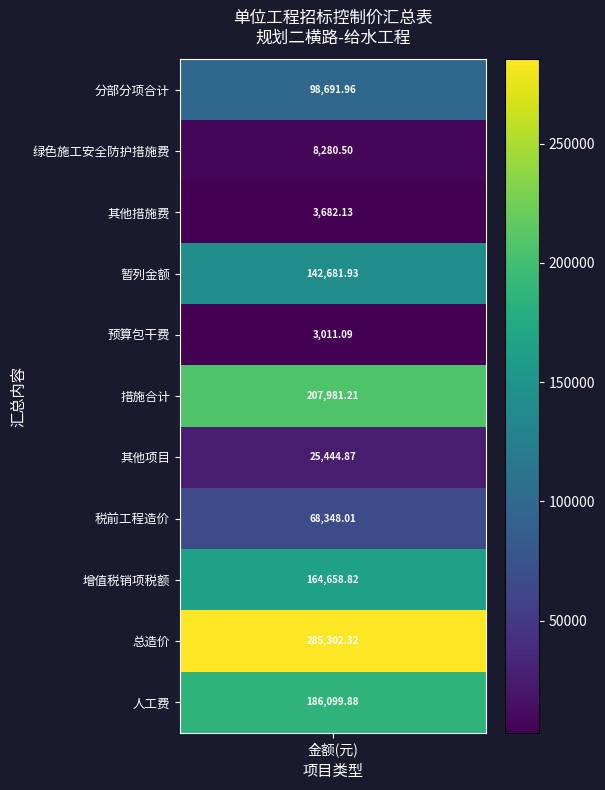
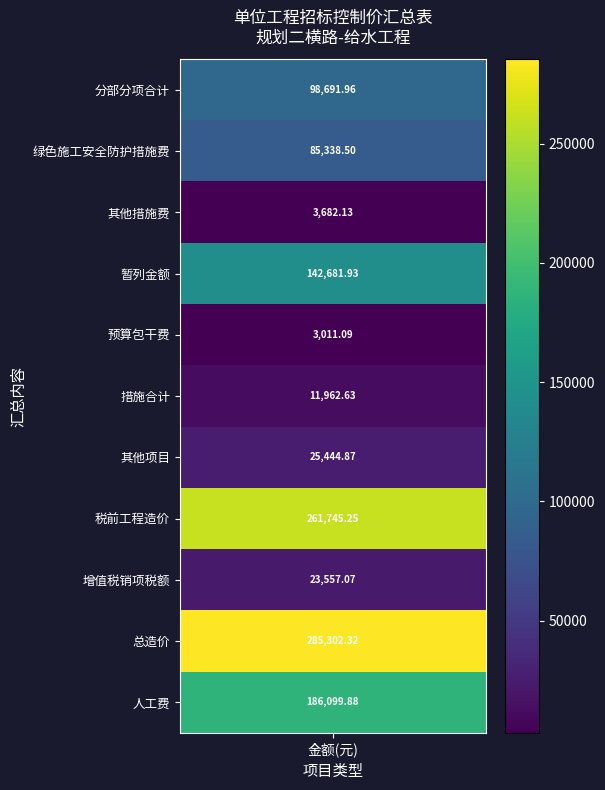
绿色施工安全防护措施费, 金额(元): 8,280.50 -> 85,338.50
措施合计, 金额(元): 207,981.21 -> 11,962.63
税前工程造价, 金额(元): 68,348.01 -> 261,745.25
增值税销项税额, 金额(元): 164,658.82 -> 23,557.07
